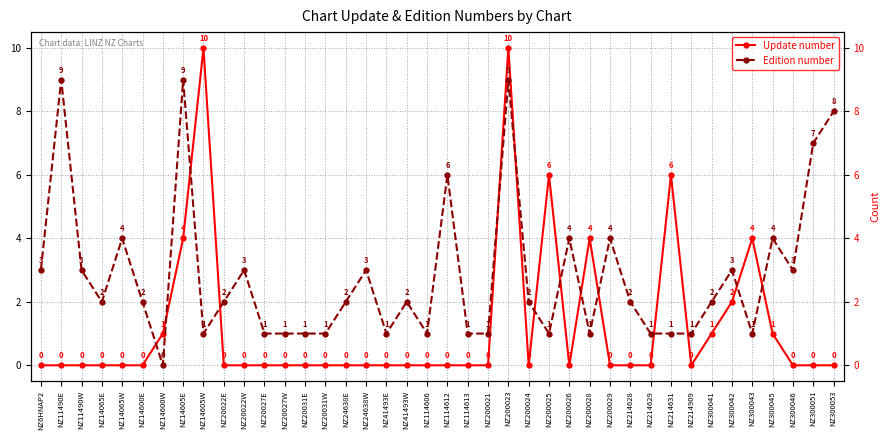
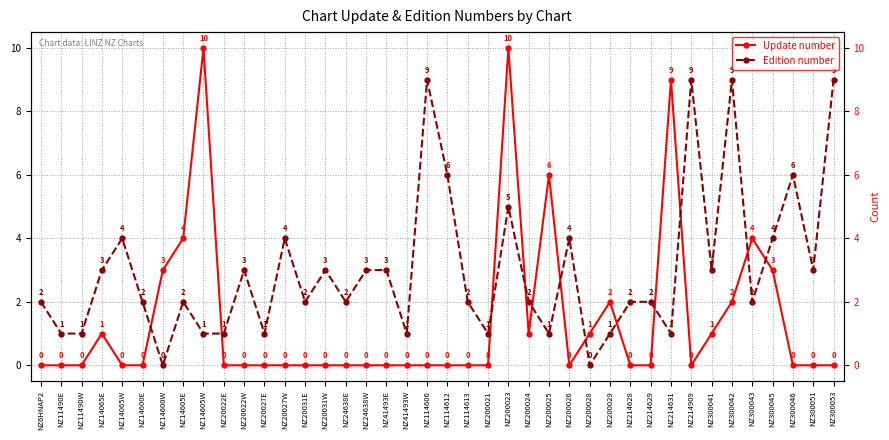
Edition number, NZ6HNAP2: 3 -> 2
Edition number, NZ11490E: 9 -> 1
Edition number, NZ11490W: 3 -> 1
Update number, NZ14065E: 0 -> 1
Edition number, NZ14065E: 2 -> 3
Update number, NZ14600W: 1 -> 3
Edition number, NZ14605E: 9 -> 2
Edition number, NZ20022E: 2 -> 1
Edition number, NZ20027W: 1 -> 4
Edition number, NZ20031E: 1 -> 2
Edition number, NZ20031W: 1 -> 3
Edition number, NZ41493E: 1 -> 3
Edition number, NZ41493W: 2 -> 1
Edition number, NZ114606: 1 -> 9
Edition number, NZ114613: 1 -> 2
Edition number, NZ200023: 9 -> 5
Update number, NZ200024: 0 -> 1
Update number, NZ200028: 4 -> 1
Edition number, NZ200028: 1 -> 0
Update number, NZ200029: 0 -> 2
Edition number, NZ200029: 4 -> 1
Edition number, NZ214629: 1 -> 2
Update number, NZ214631: 6 -> 9
Edition number, NZ214909: 1 -> 9
Edition number, NZ300041: 2 -> 3
Edition number, NZ300042: 3 -> 9
Edition number, NZ300043: 1 -> 2
Update number, NZ300045: 1 -> 3
Edition number, NZ300046: 3 -> 6
Edition number, NZ300051: 7 -> 3
Edition number, NZ300053: 8 -> 9
